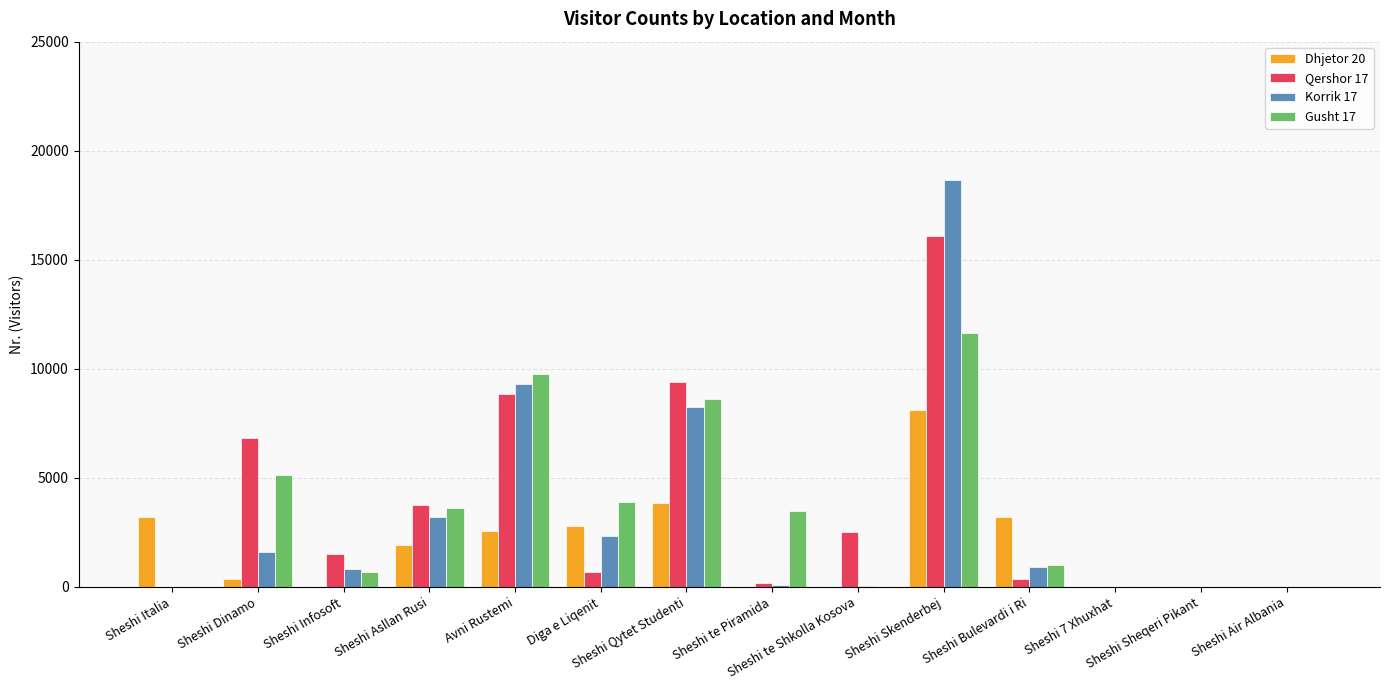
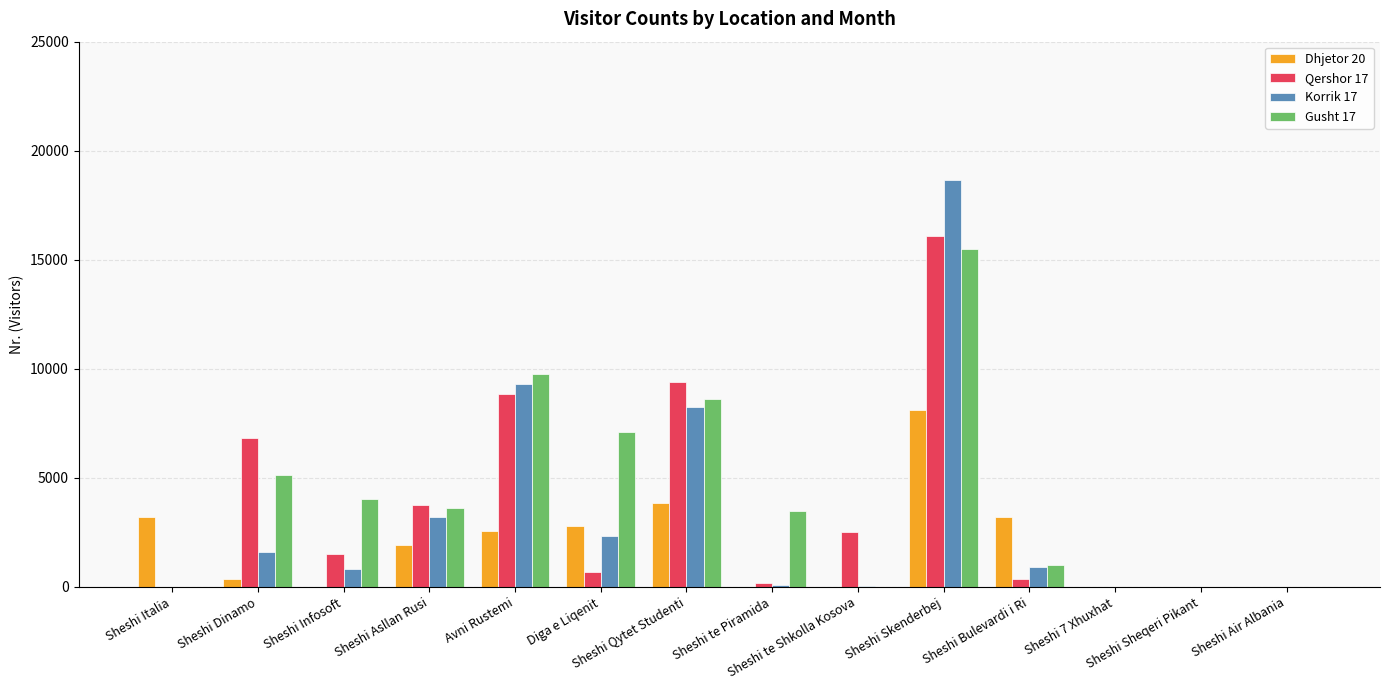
Gusht 17, Sheshi Infosoft: 700 -> 4000
Gusht 17, Diga e Liqenit: 3900 -> 7100
Gusht 17, Sheshi Skenderbej: 11600 -> 15500
